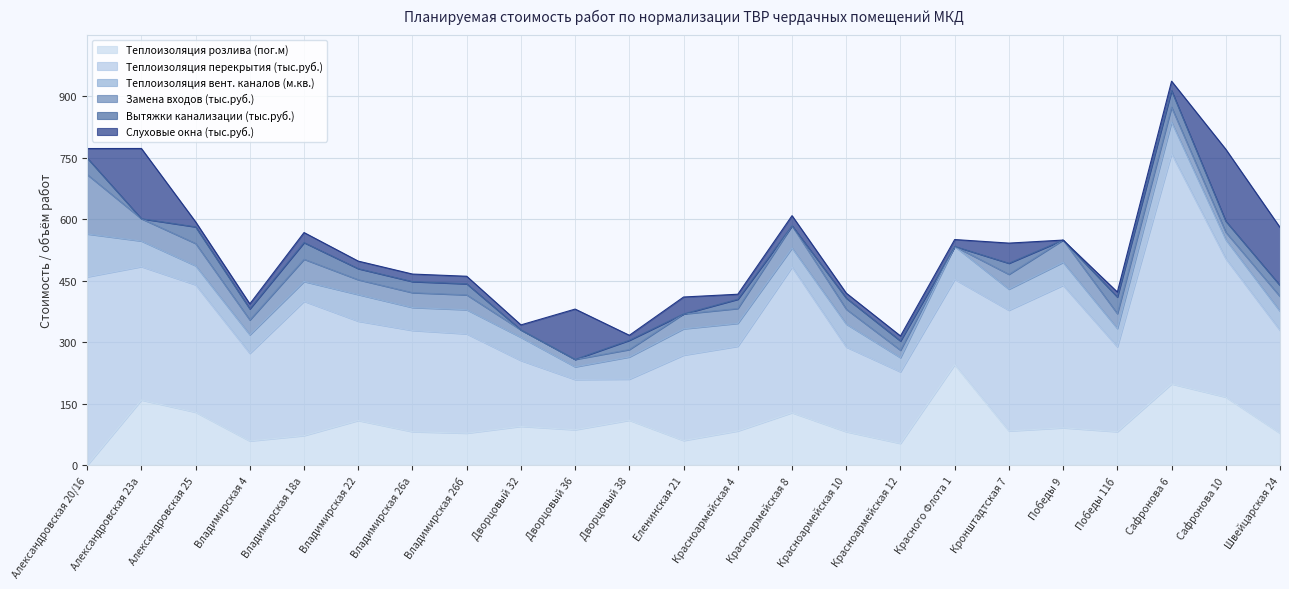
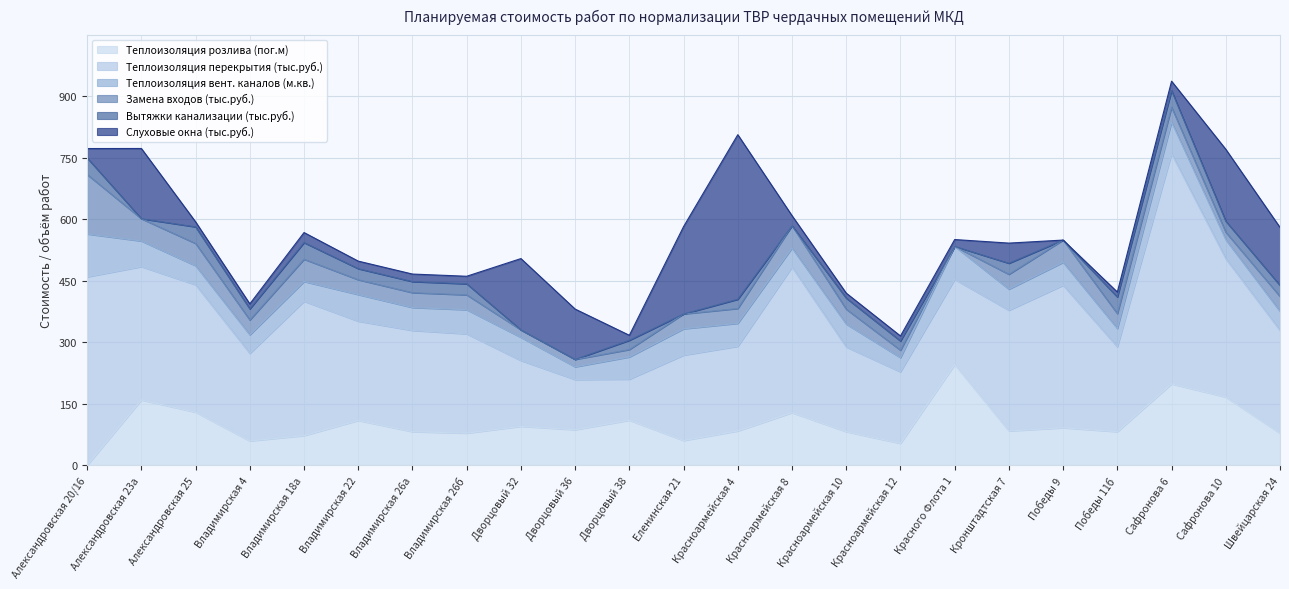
Слуховые окна (тыс.руб.), Дворцовый 32: 10 -> 170
Слуховые окна (тыс.руб.), Еленинская 21: 40 -> 210
Слуховые окна (тыс.руб.), Красноармейская 4: 10 -> 400
